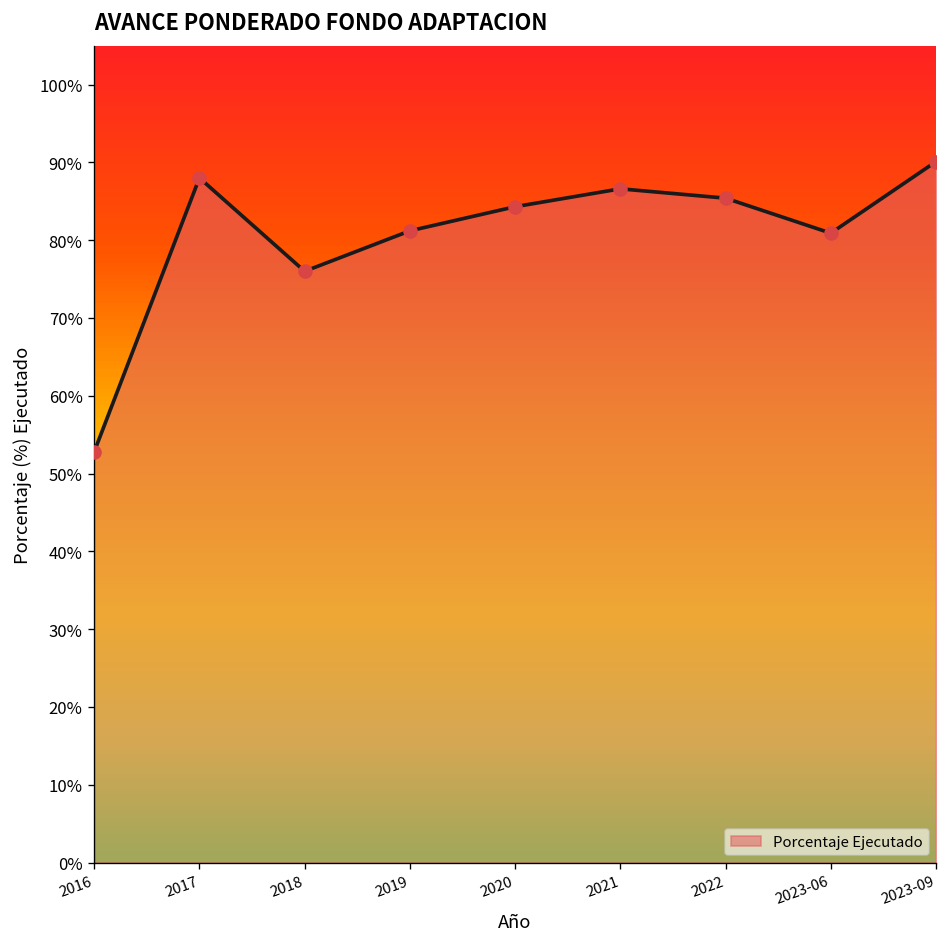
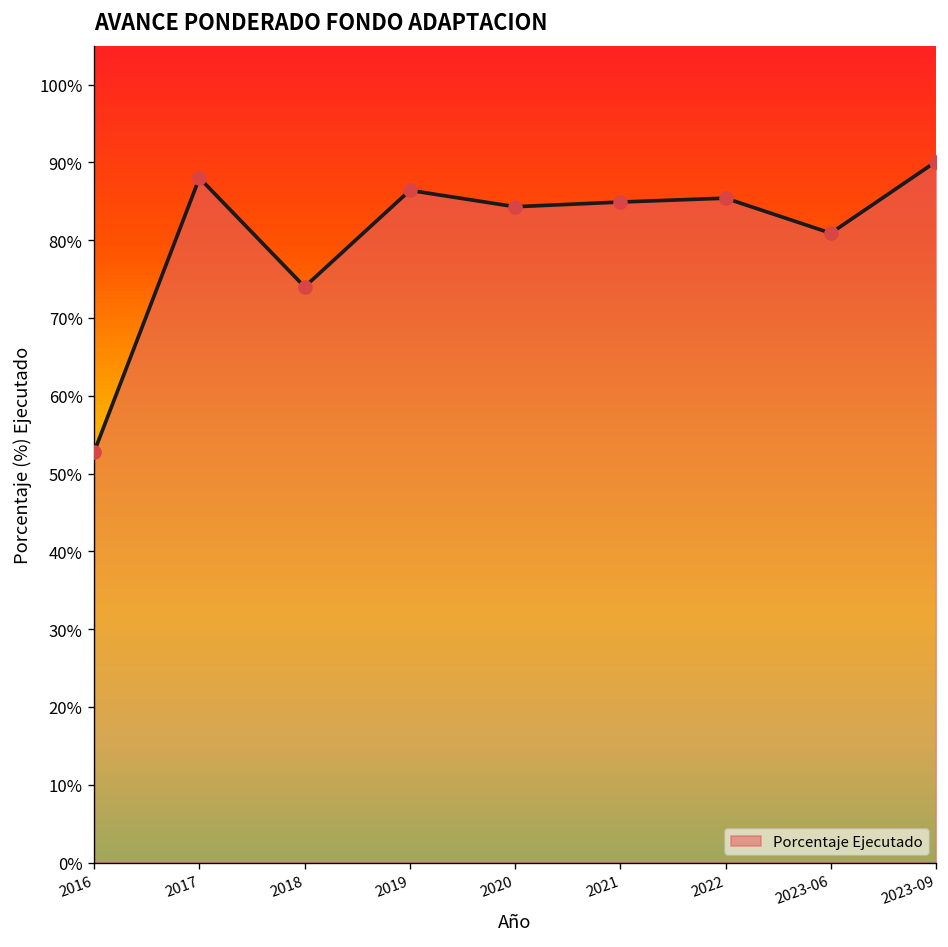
2018: 76% -> 74%
2019: 81% -> 86%
2021: 87% -> 85%
